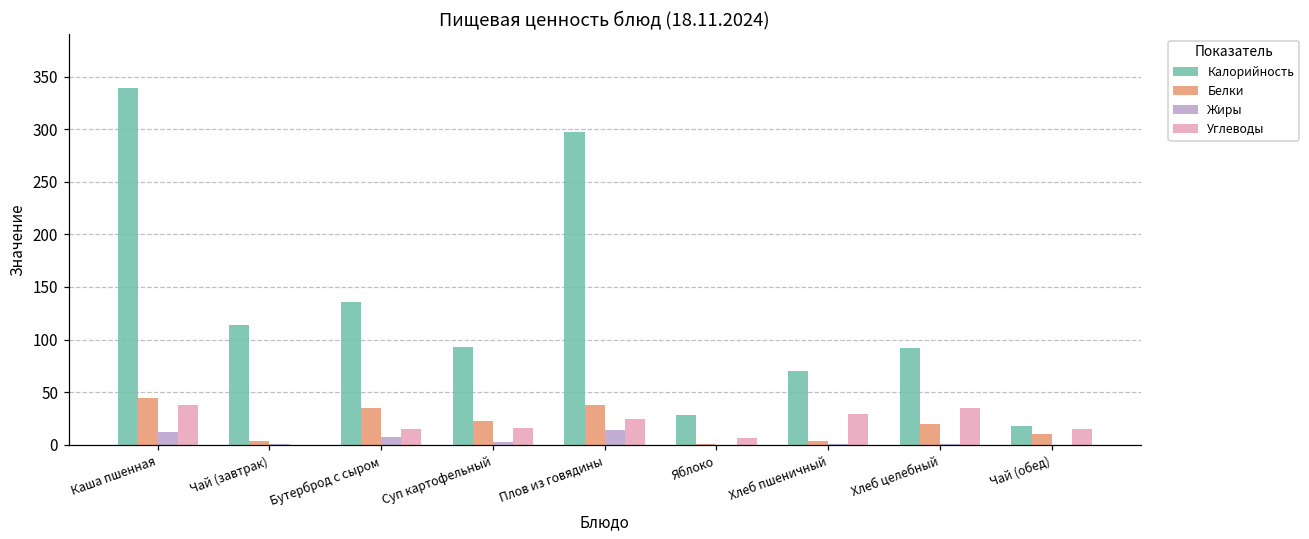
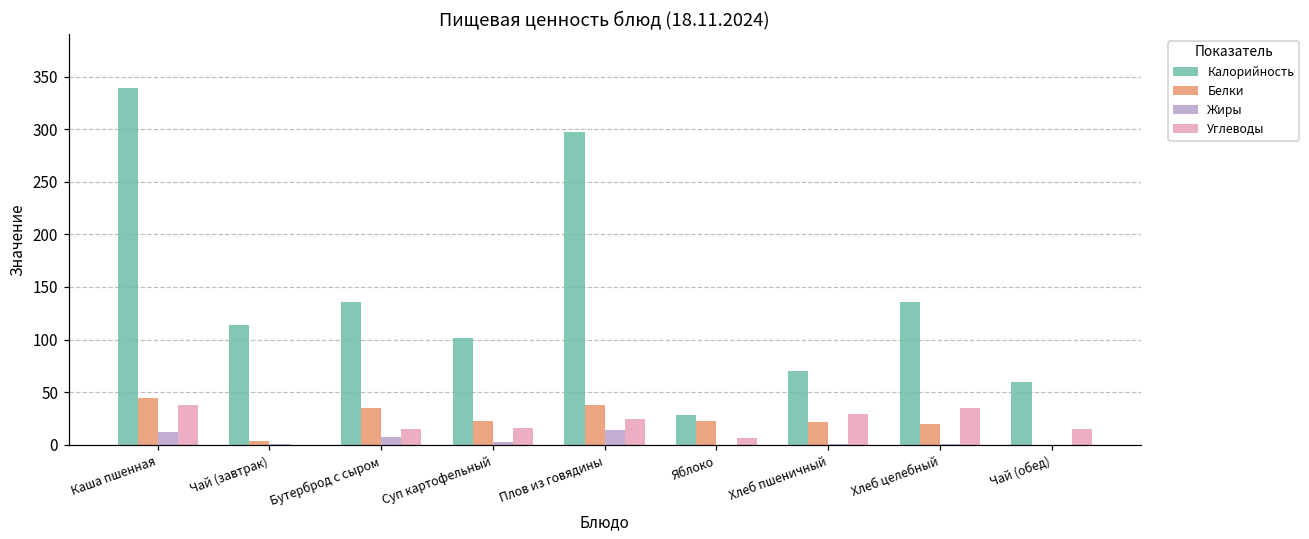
Калорийность, Суп картофельный: 90 -> 100
Белки, Яблоко: 0 -> 20
Белки, Хлеб пшеничный: 0 -> 20
Калорийность, Хлеб целебный: 90 -> 140
Калорийность, Чай (обед): 20 -> 60
Белки, Чай (обед): 10 -> 0
